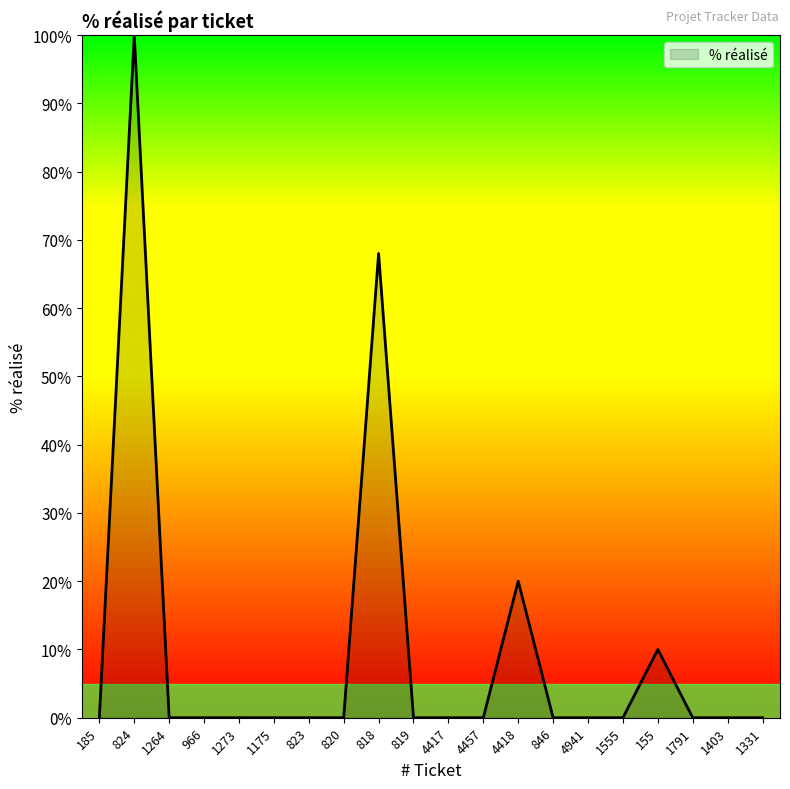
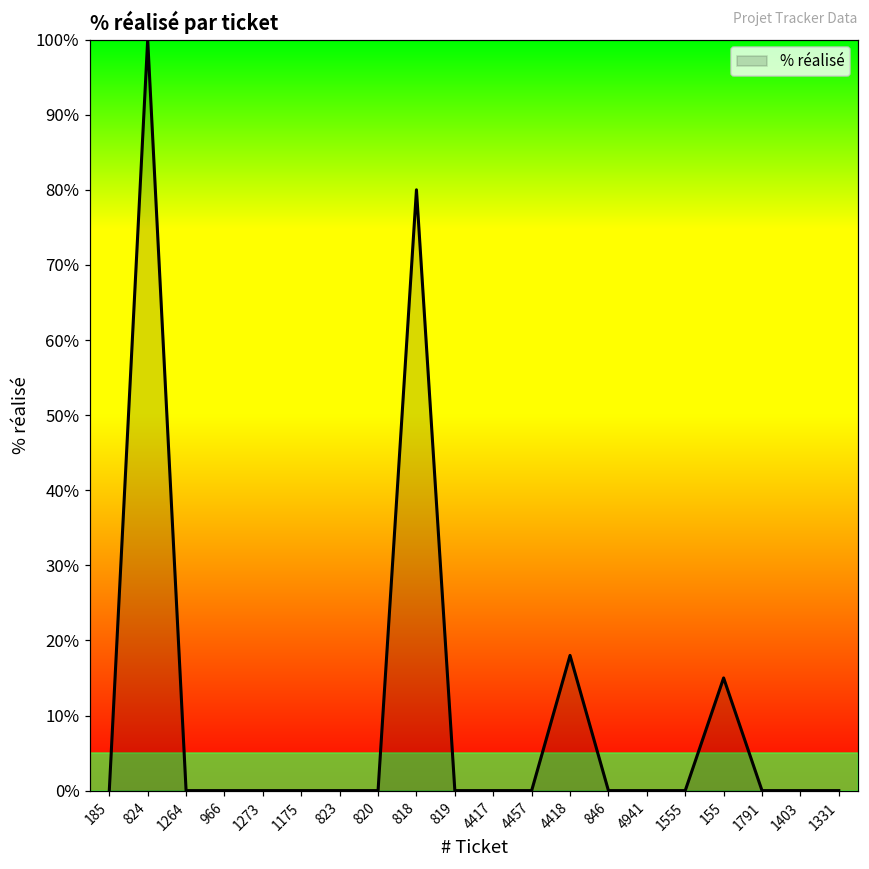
818: 68% -> 80%
4418: 20% -> 18%
155: 10% -> 15%
